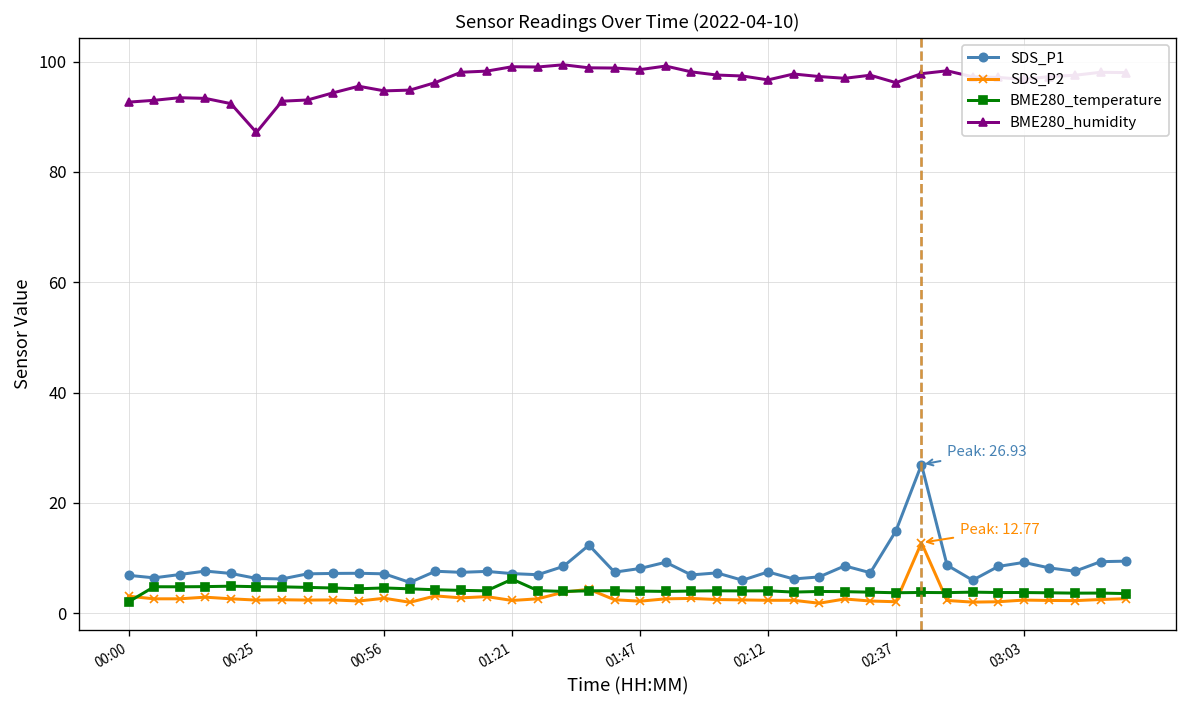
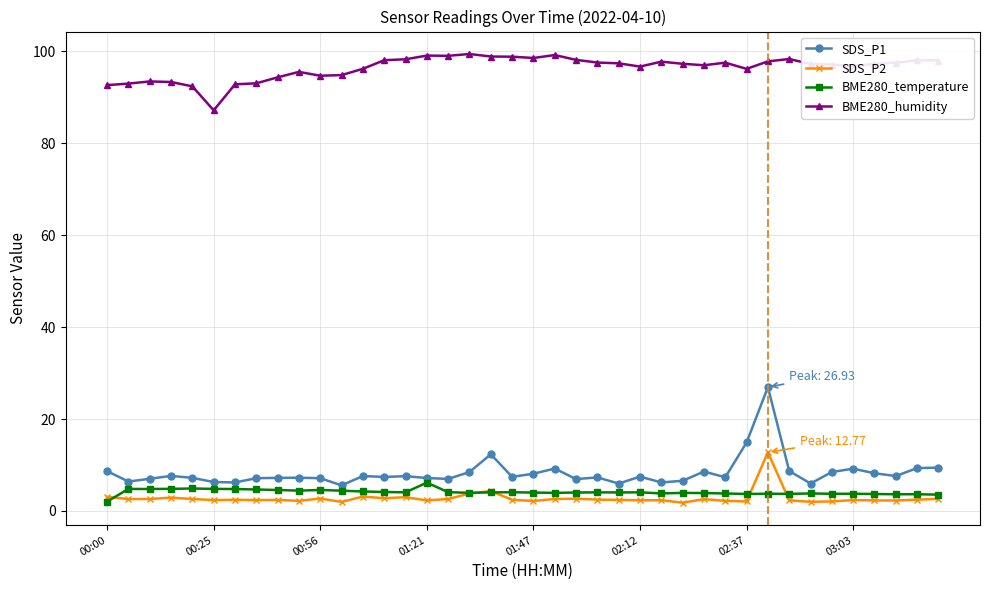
SDS_P1, 00:00: 7 -> 9
